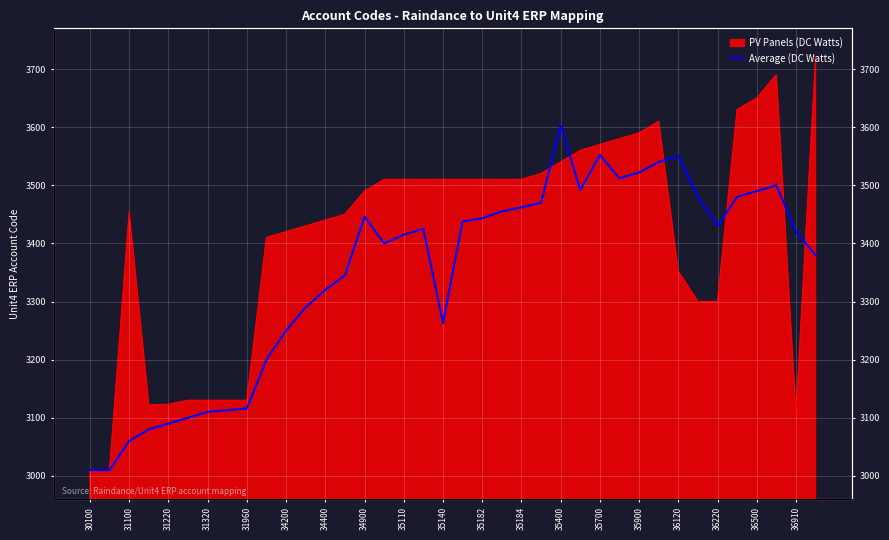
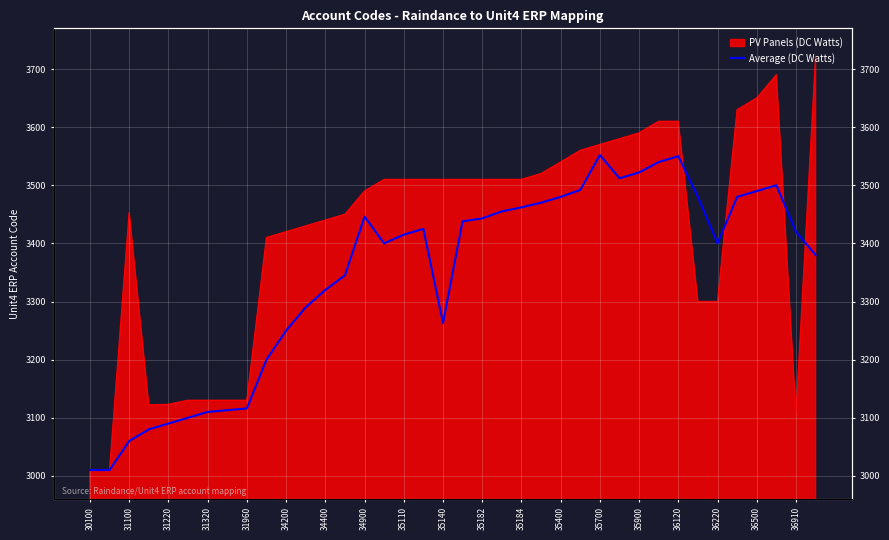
Average (DC Watts), 35400: 3600 -> 3480
PV Panels (DC Watts), 36120: 3350 -> 3610
Average (DC Watts), 36220: 3430 -> 3400
